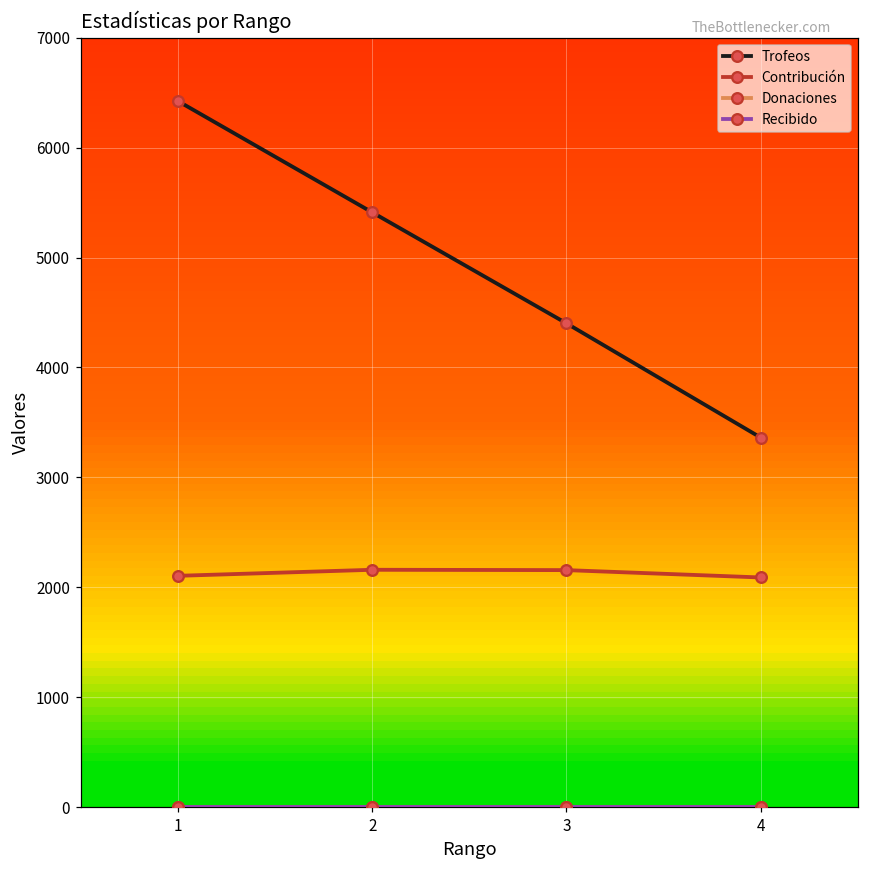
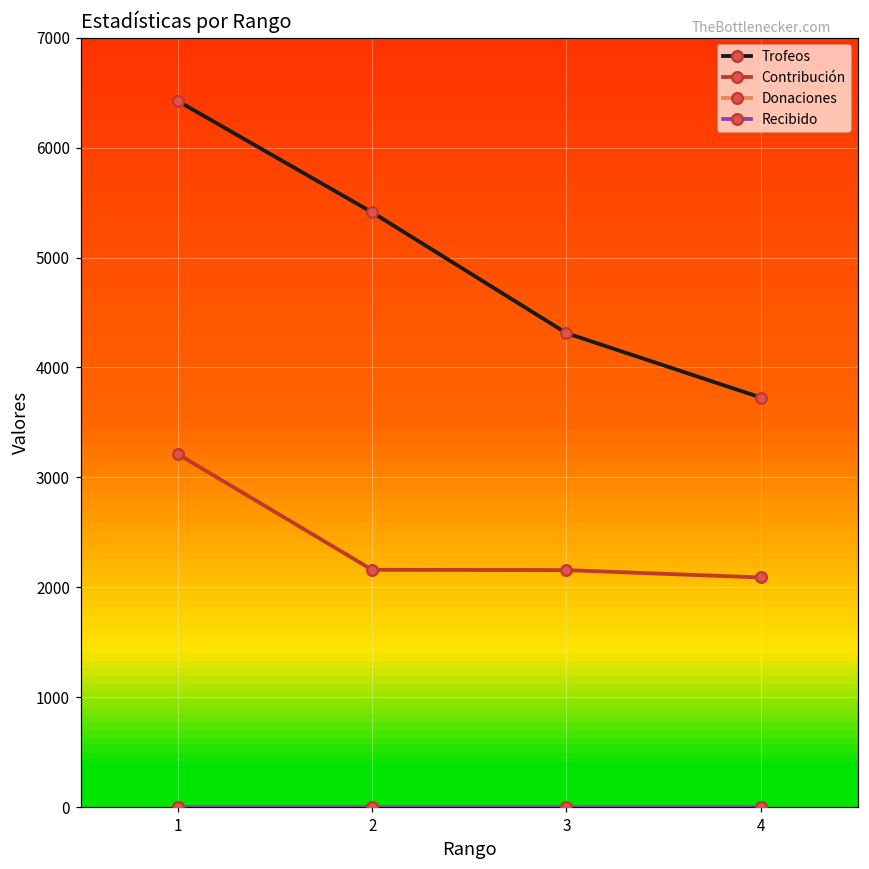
Contribución, 1: 2100 -> 3200
Trofeos, 3: 4400 -> 4300
Trofeos, 4: 3400 -> 3700
